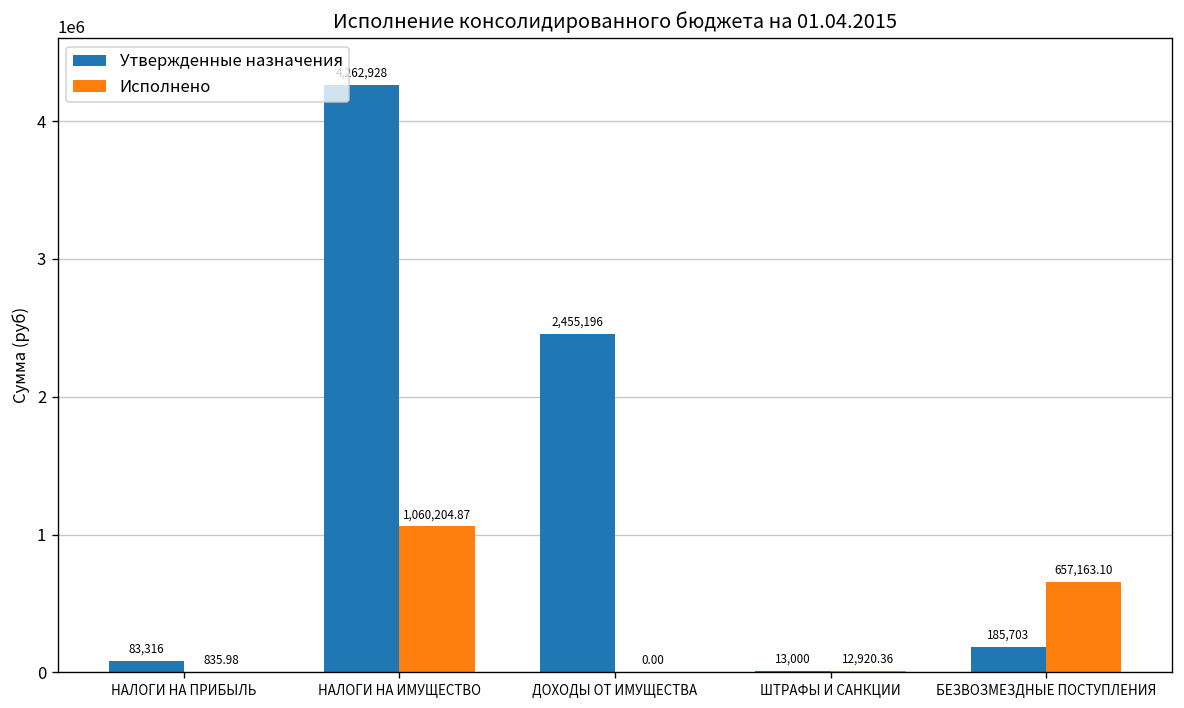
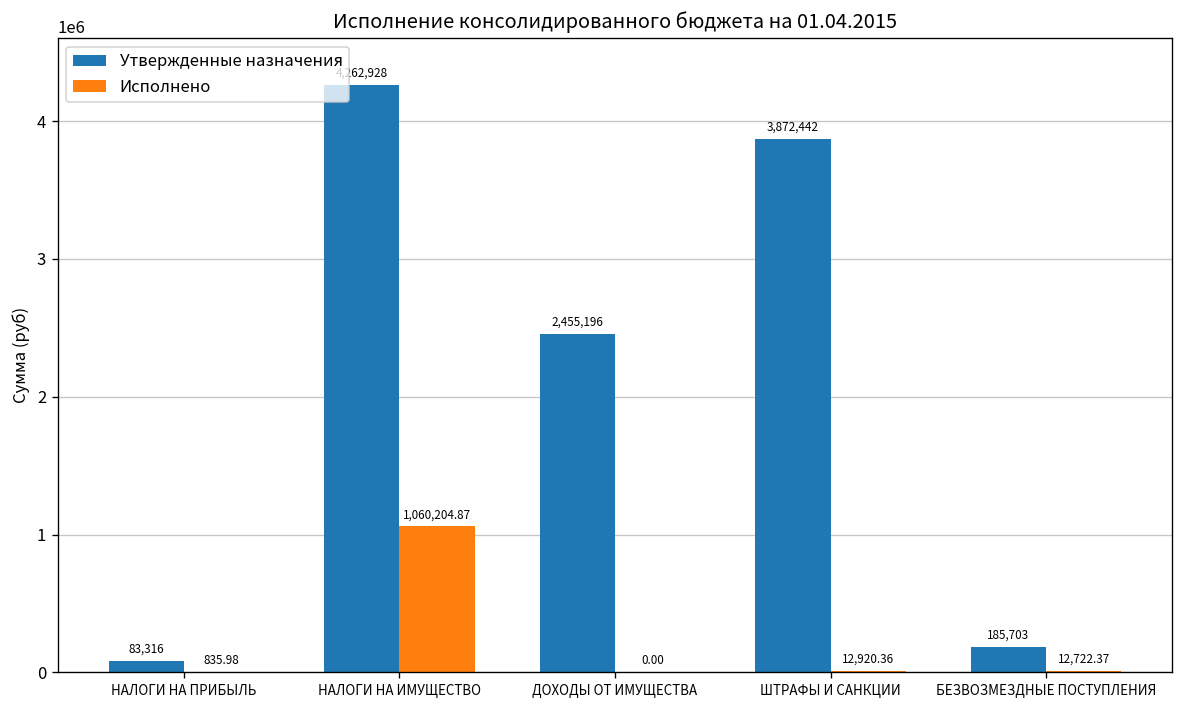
Утвержденные назначения, ШТРАФЫ И САНКЦИИ: 13,000 -> 3,872,442
Исполнено, БЕЗВОЗМЕЗДНЫЕ ПОСТУПЛЕНИЯ: 657,163.10 -> 12,722.37
